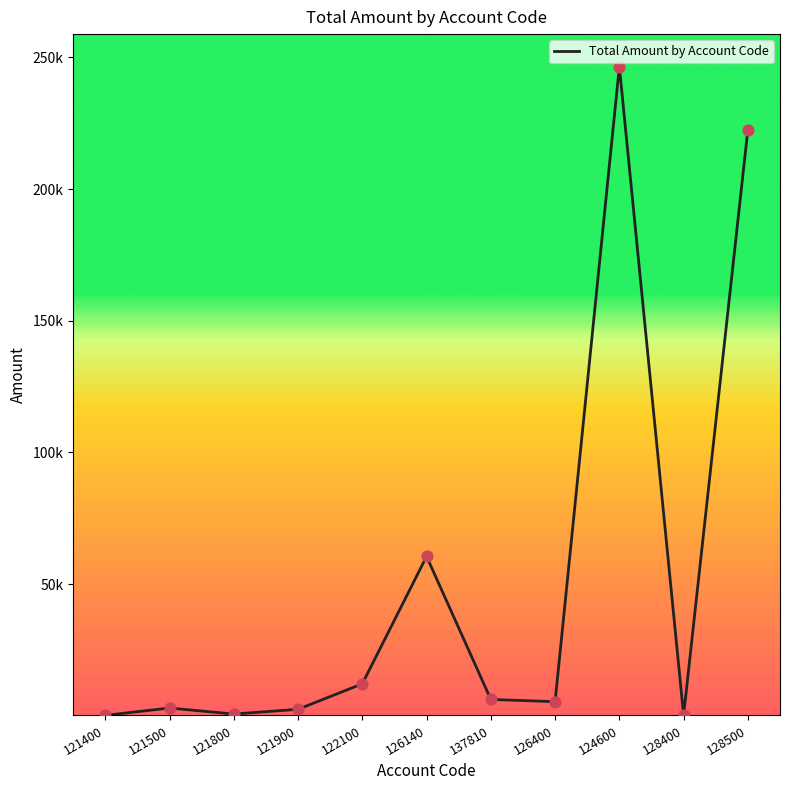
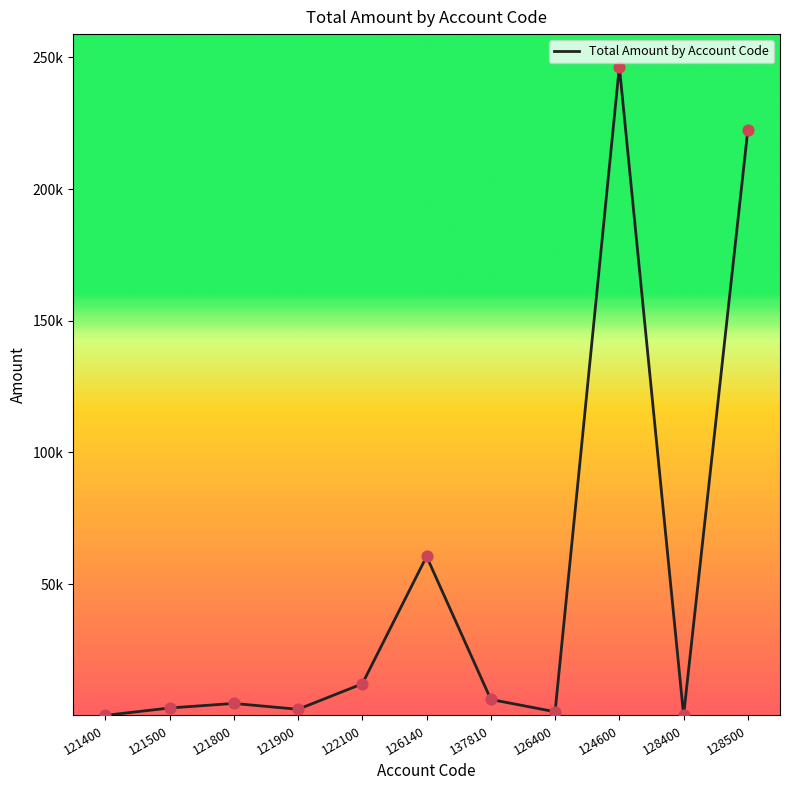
121800: 1000 -> 5000
126400: 5000 -> 2000
